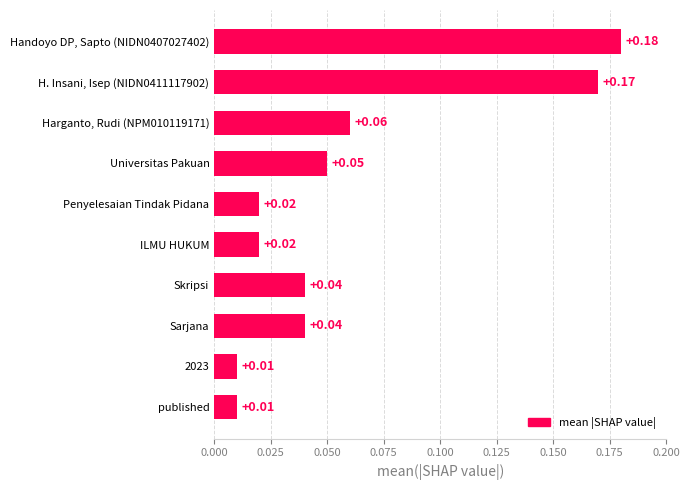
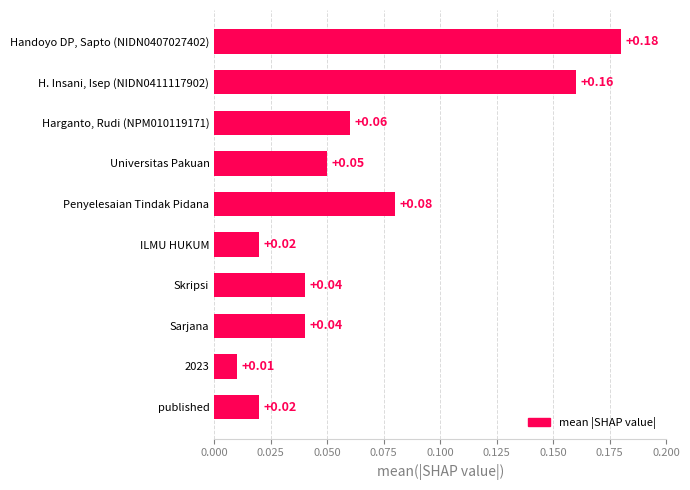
H. Insani, Isep (NIDN0411117902): +0.17 -> +0.16
Penyelesaian Tindak Pidana: +0.02 -> +0.08
published: +0.01 -> +0.02
